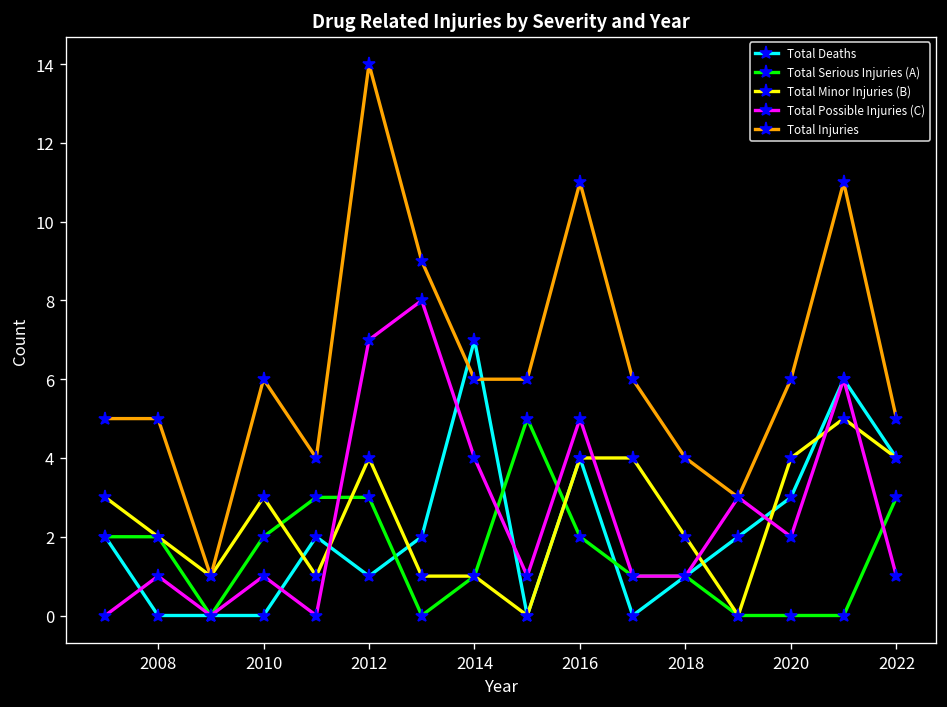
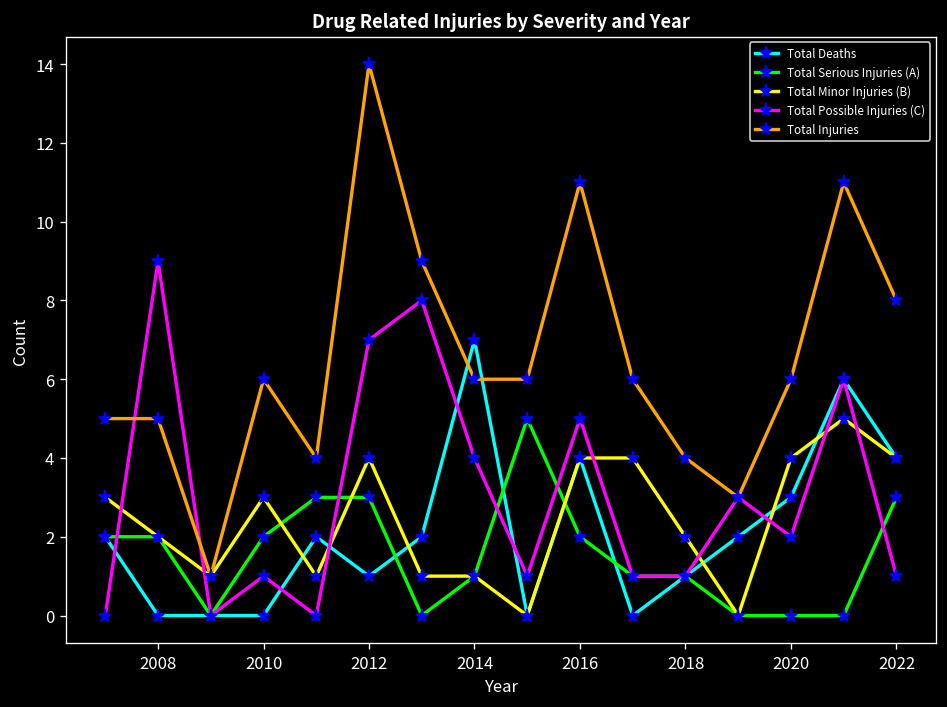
Total Possible Injuries (C), 2008: 1 -> 9
Total Injuries, 2022: 5 -> 8
